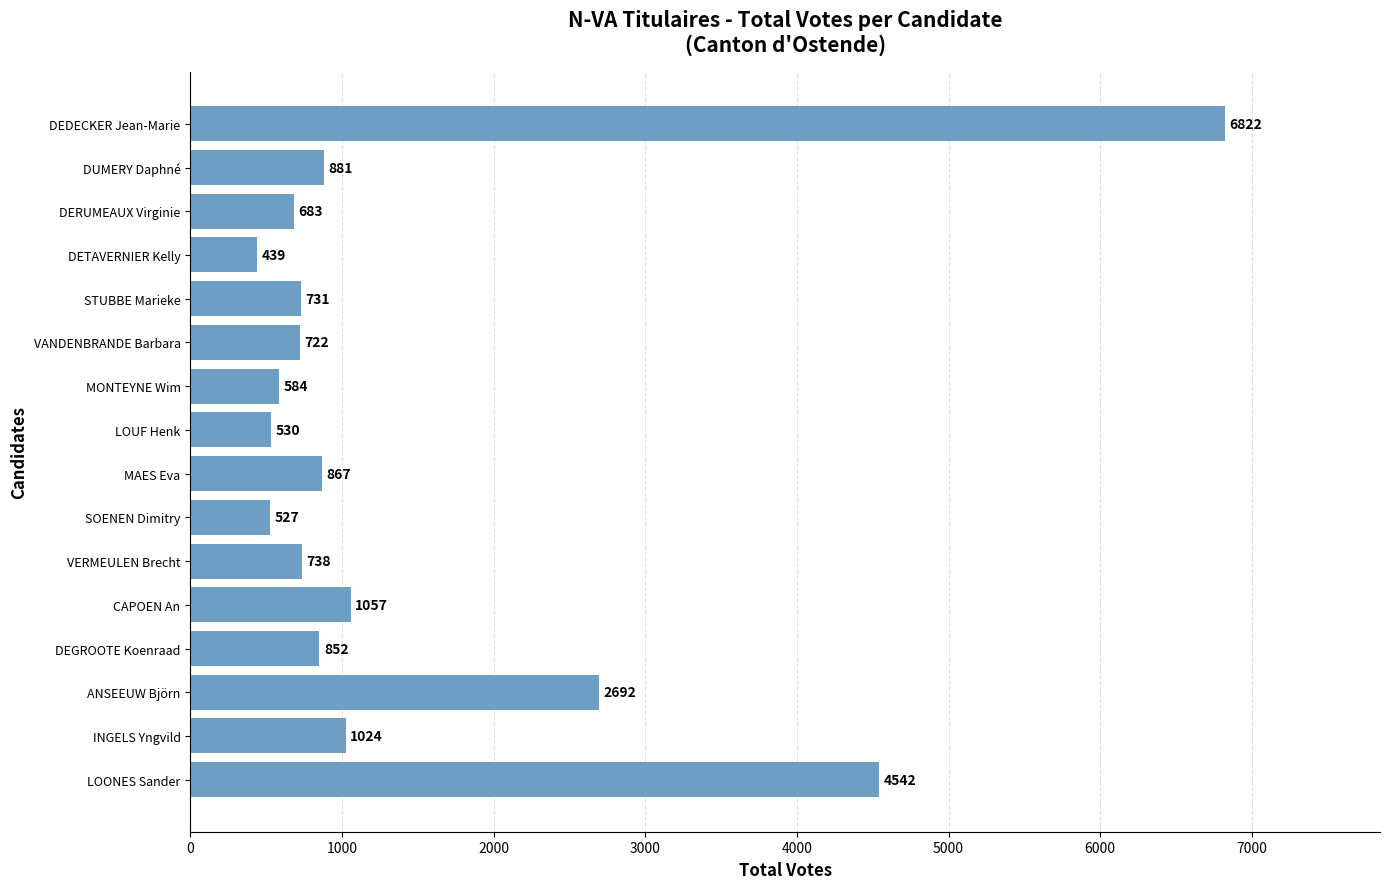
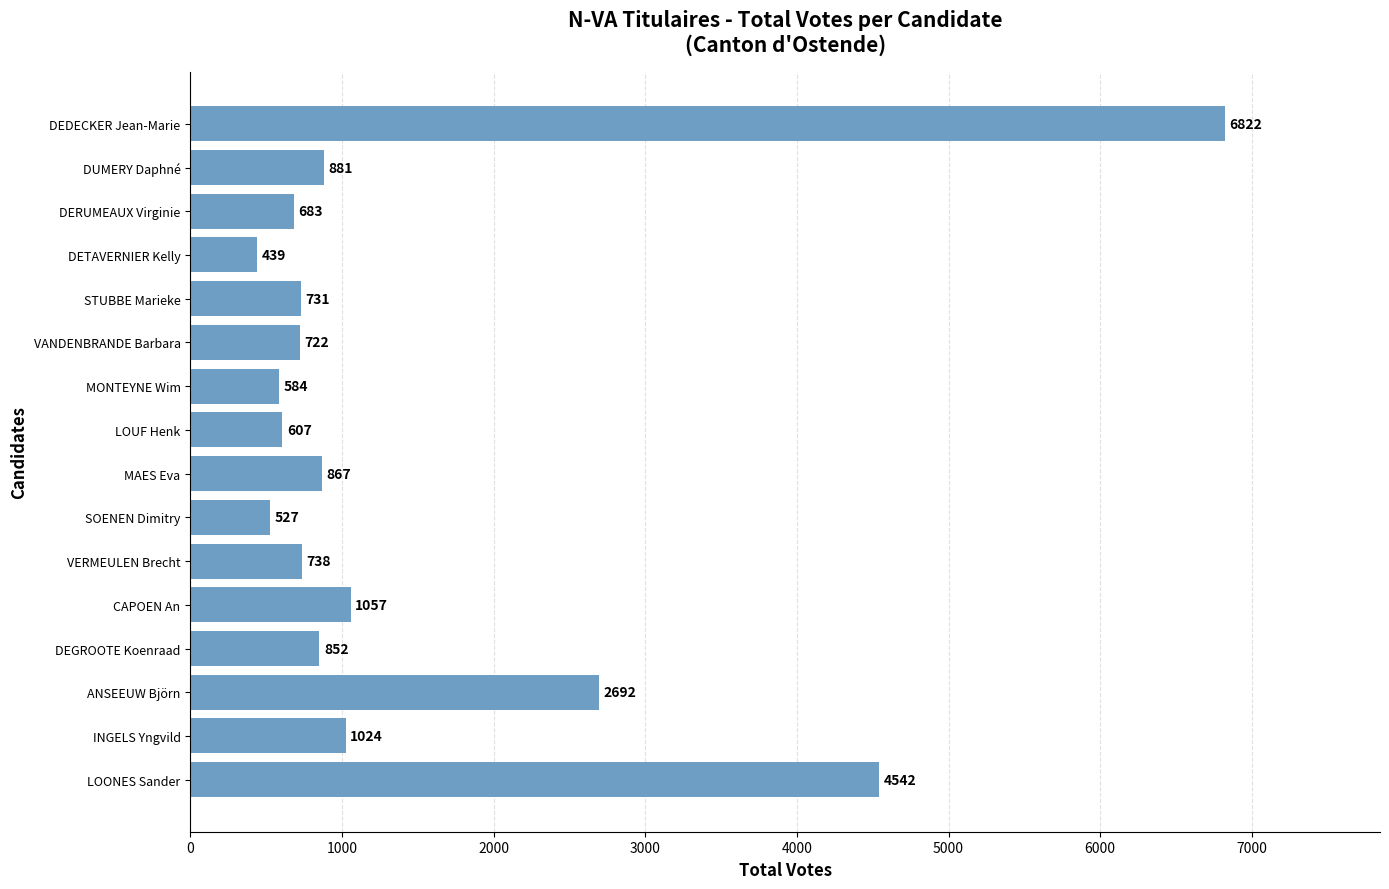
LOUF Henk: 530 -> 607
